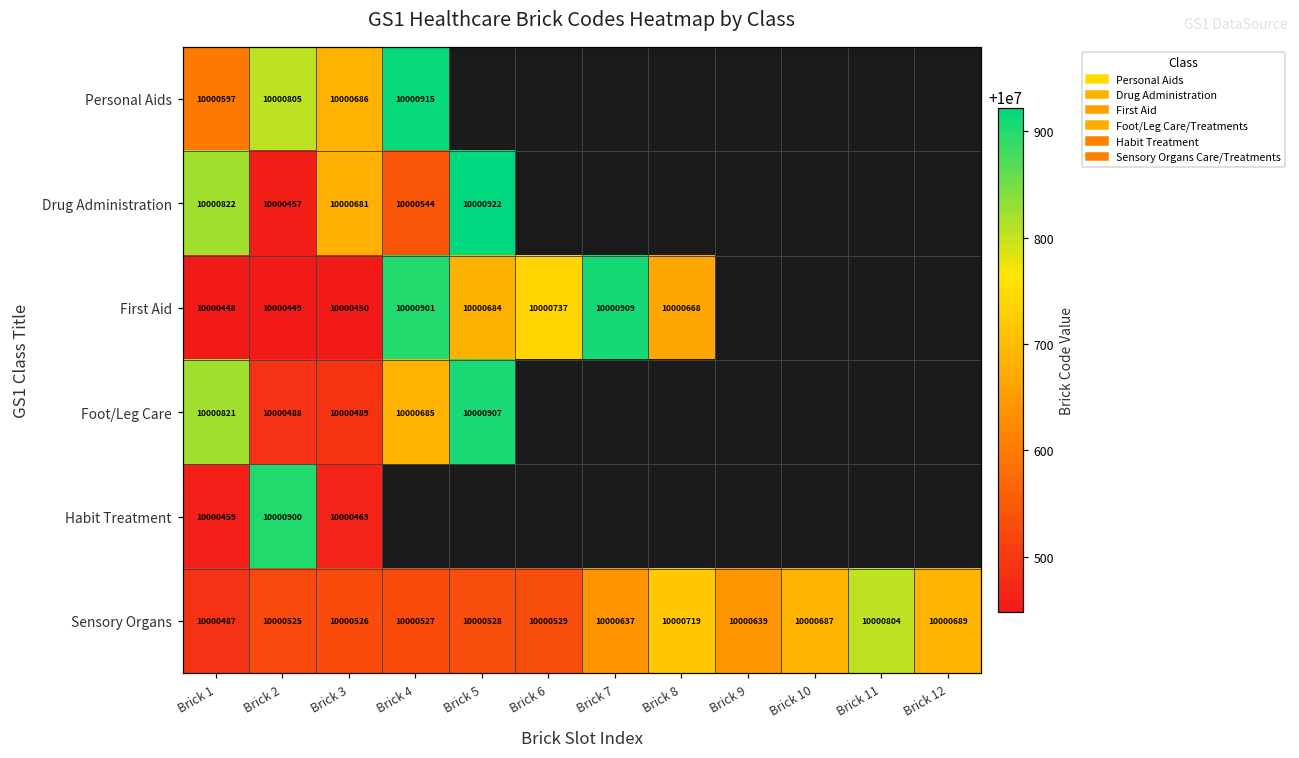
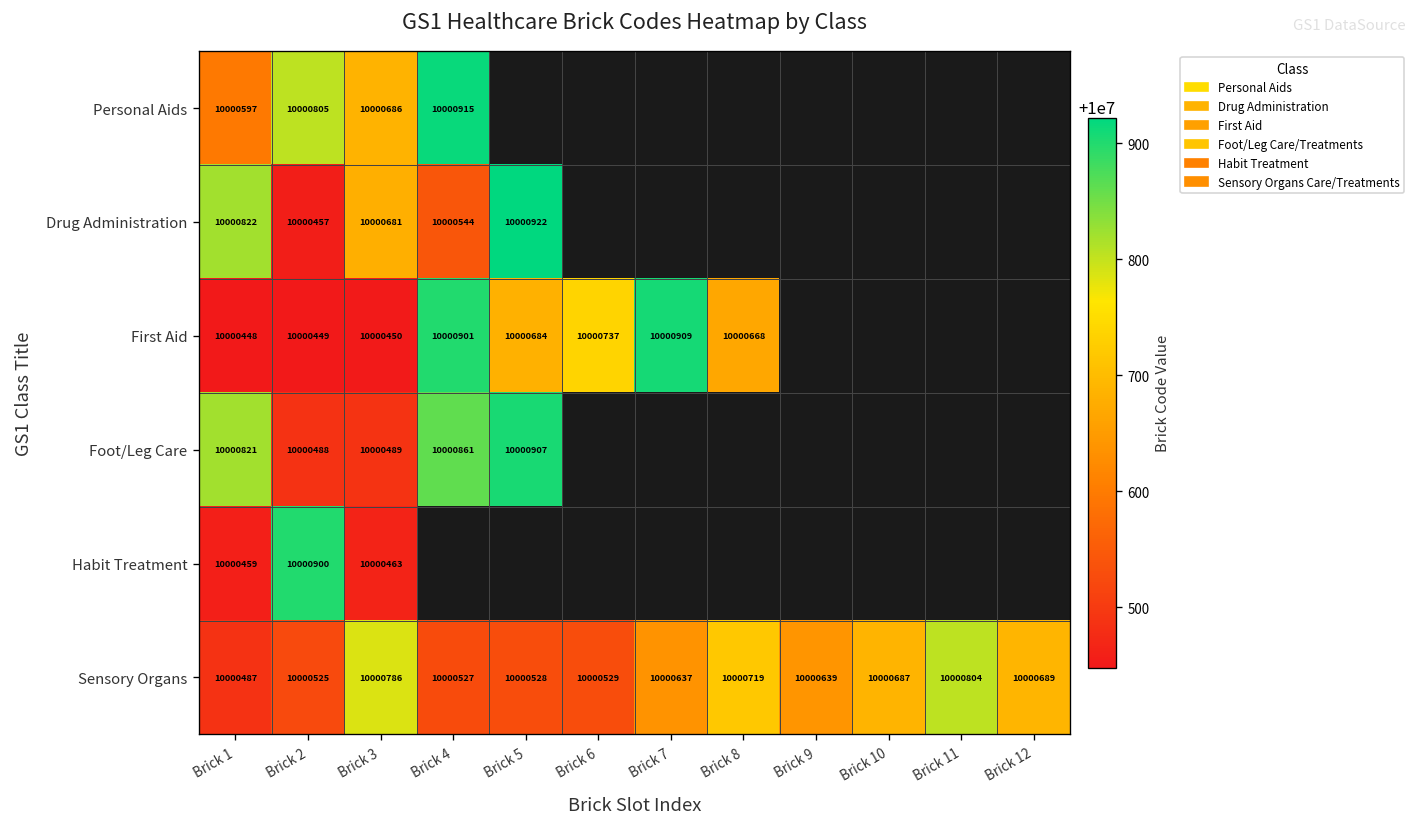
Foot/Leg Care, Brick 4: 10000685 -> 10000861
Sensory Organs, Brick 3: 10000526 -> 10000786
